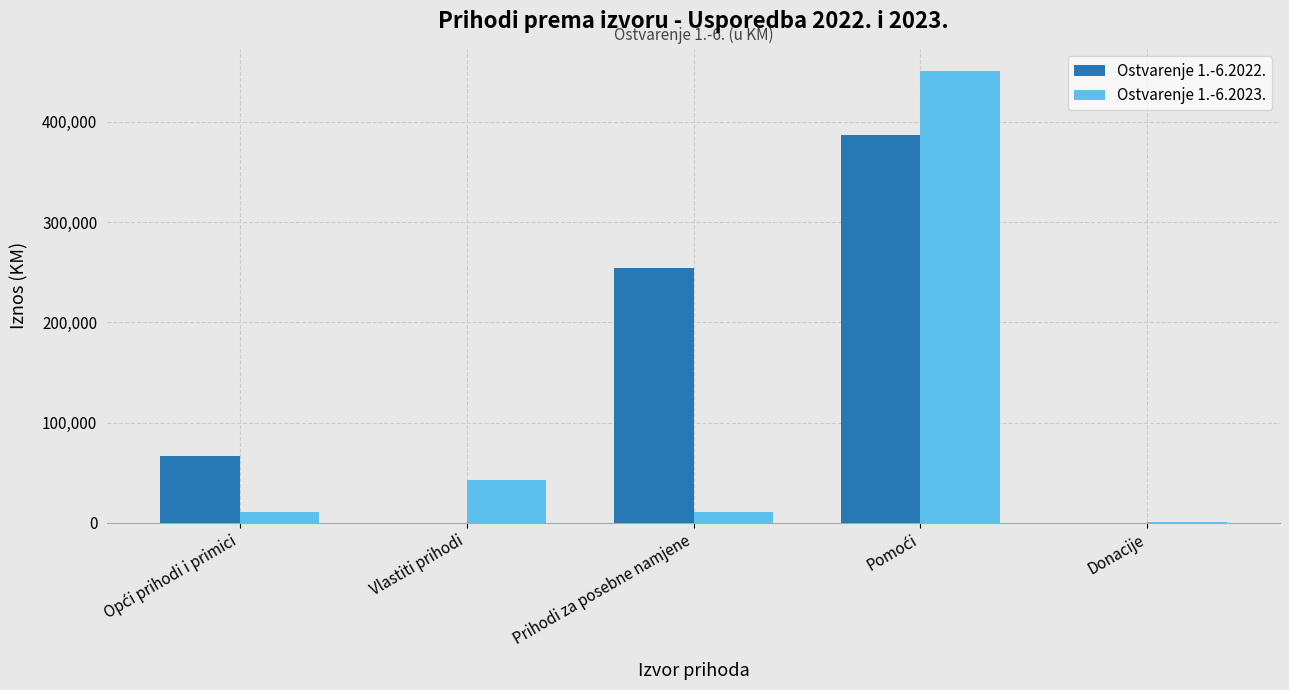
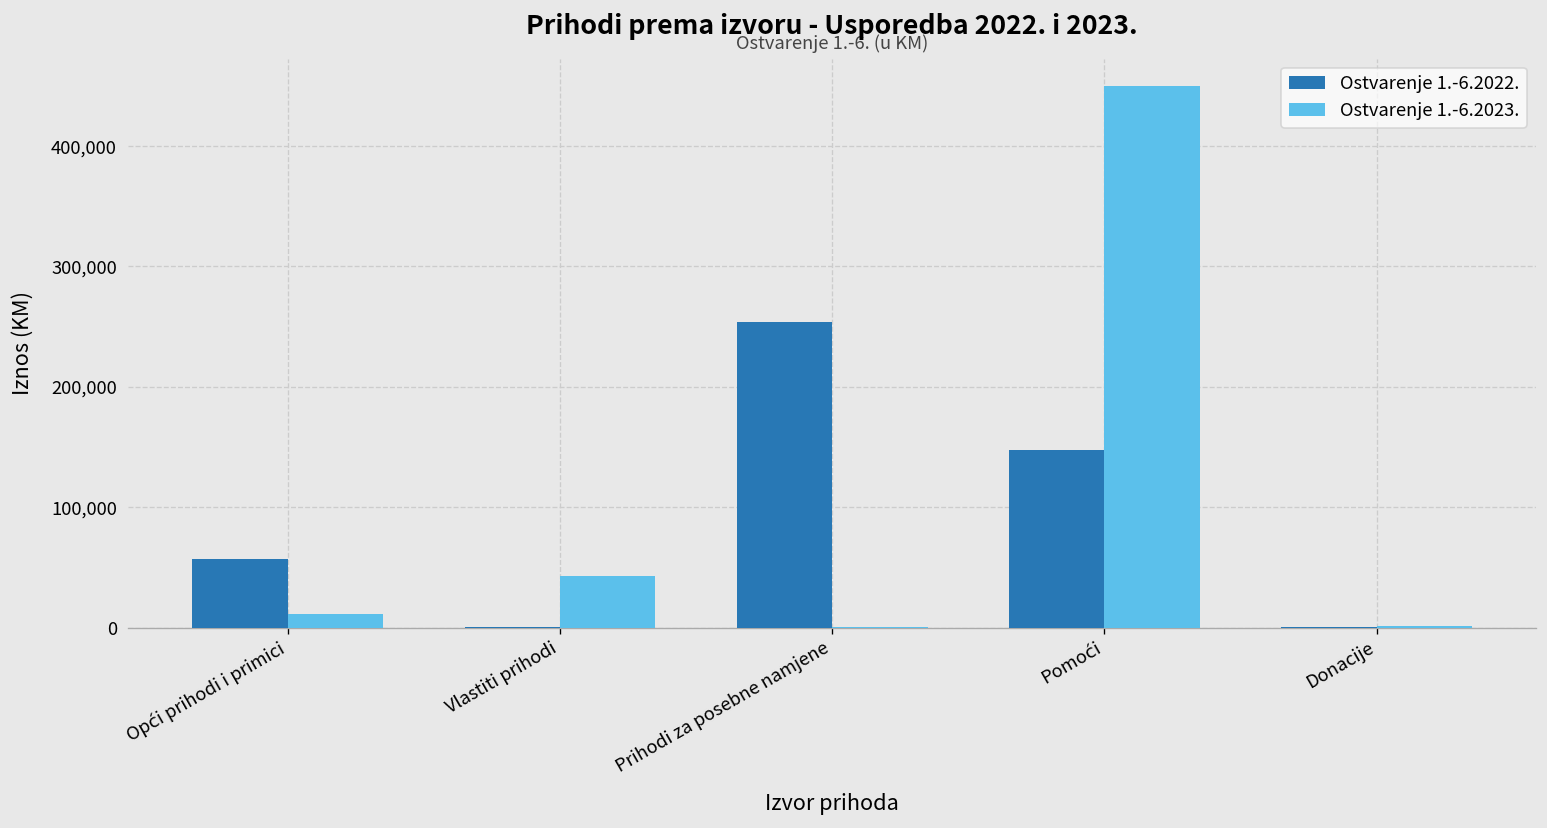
Ostvarenje 1.-6.2022., Opći prihodi i primici: 67,000 -> 57,000
Ostvarenje 1.-6.2023., Prihodi za posebne namjene: 11,000 -> 0
Ostvarenje 1.-6.2022., Pomoći: 387,000 -> 148,000
